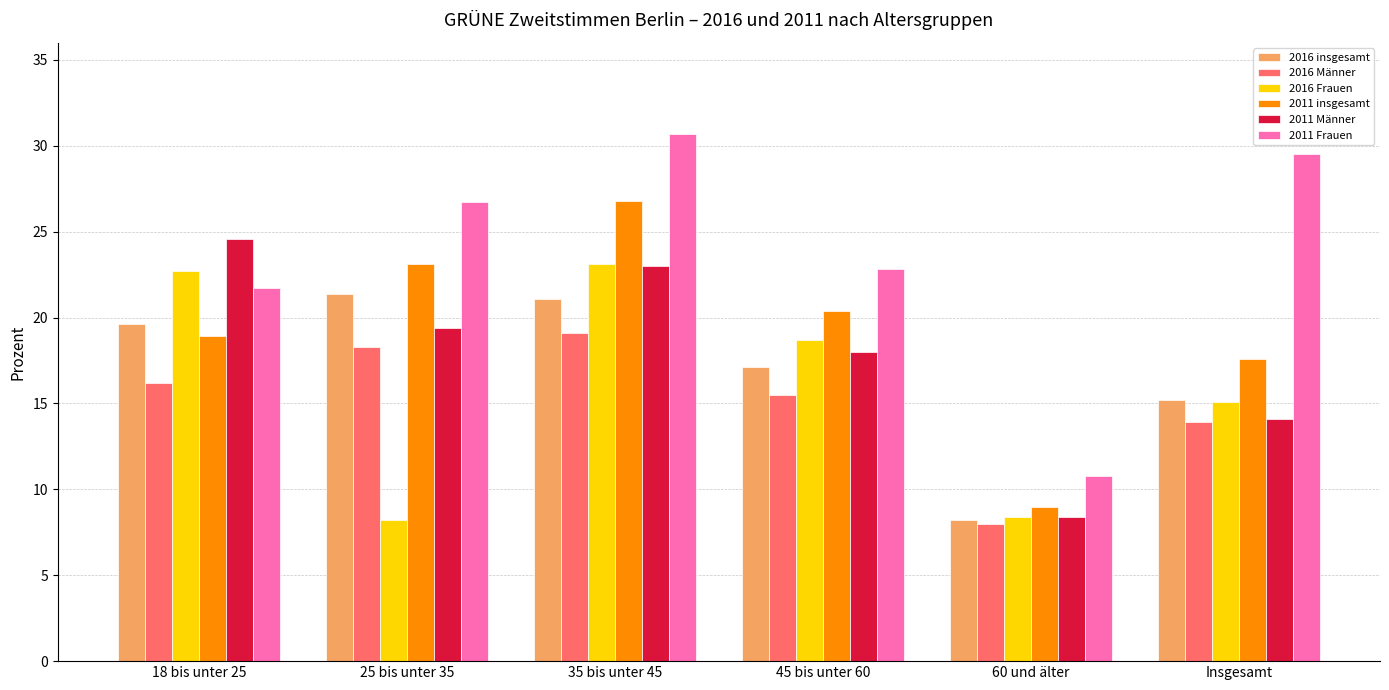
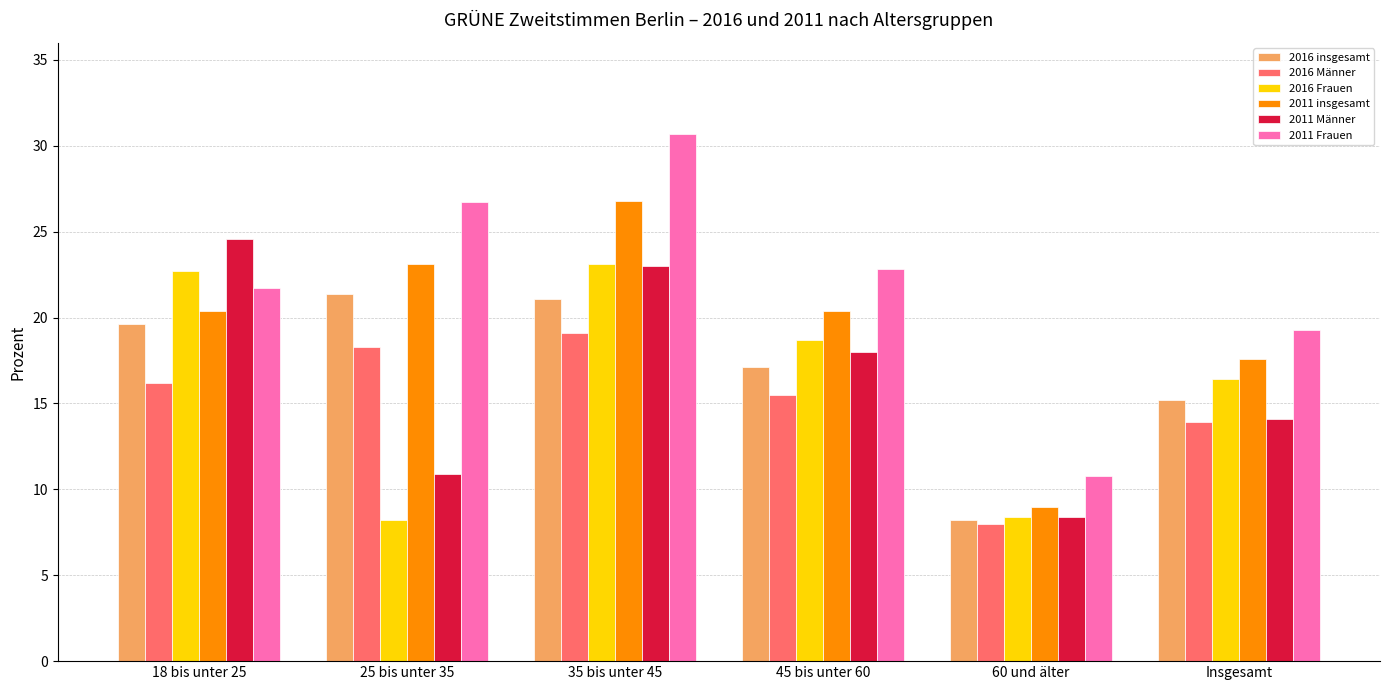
2011 insgesamt, 18 bis unter 25: 18.9 -> 20.4
2011 Männer, 25 bis unter 35: 19.4 -> 10.9
2016 Frauen, Insgesamt: 15.1 -> 16.4
2011 Frauen, Insgesamt: 29.5 -> 19.3
